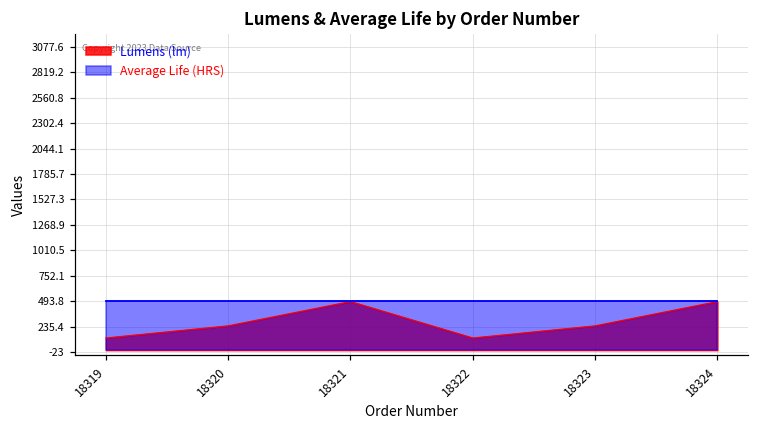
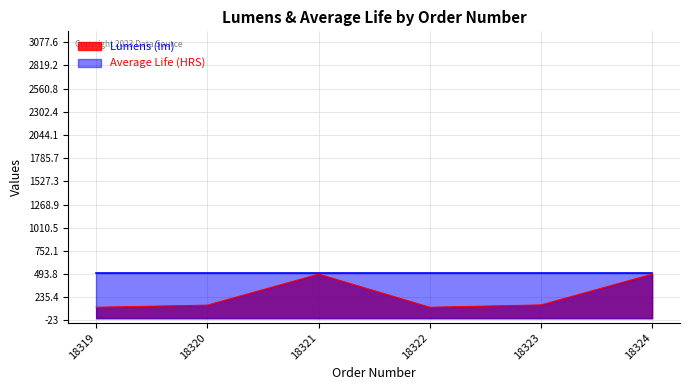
Lumens (lm), 18320: 200 -> 100
Lumens (lm), 18323: 200 -> 100
